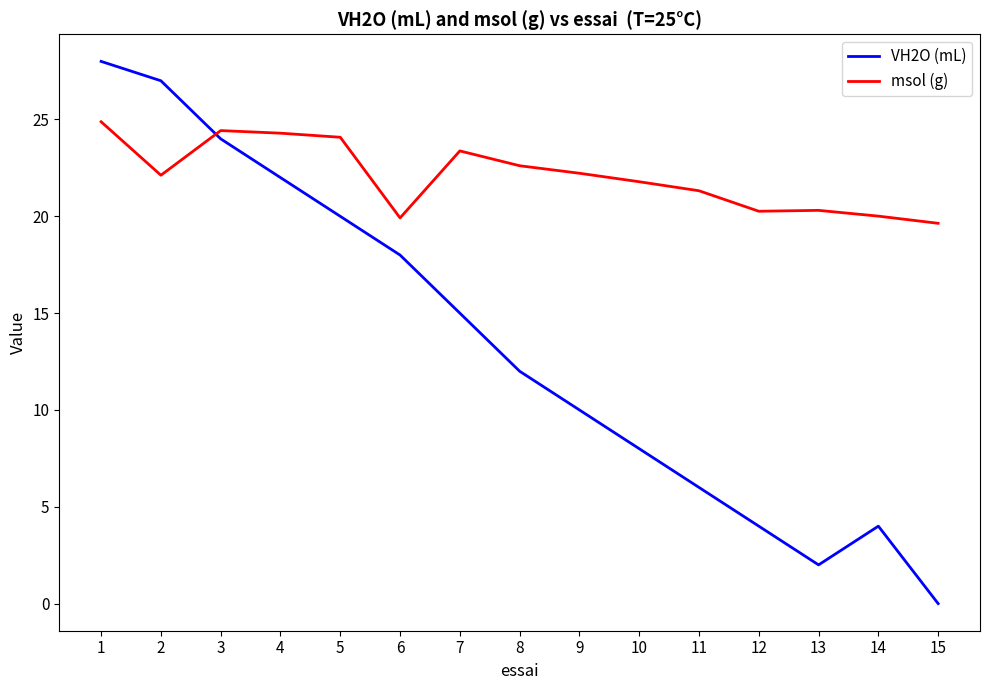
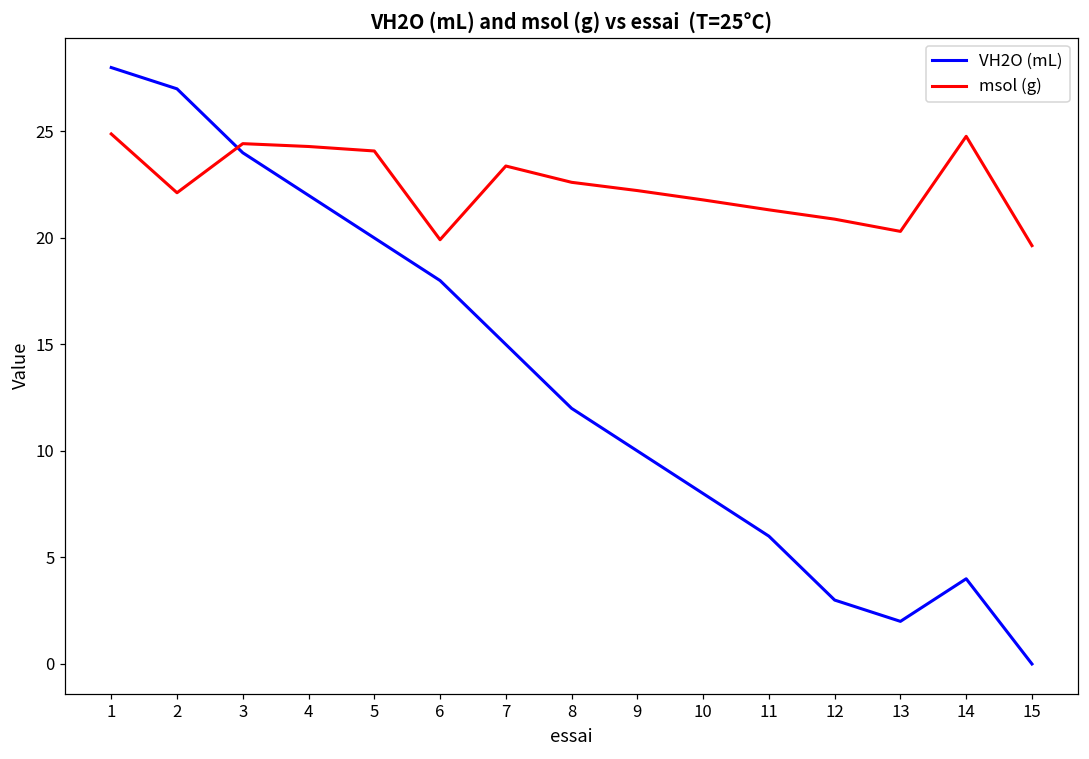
VH2O (mL), 12: 4 -> 3
msol (g), 12: 20.3 -> 20.9
msol (g), 14: 20.0 -> 24.8
